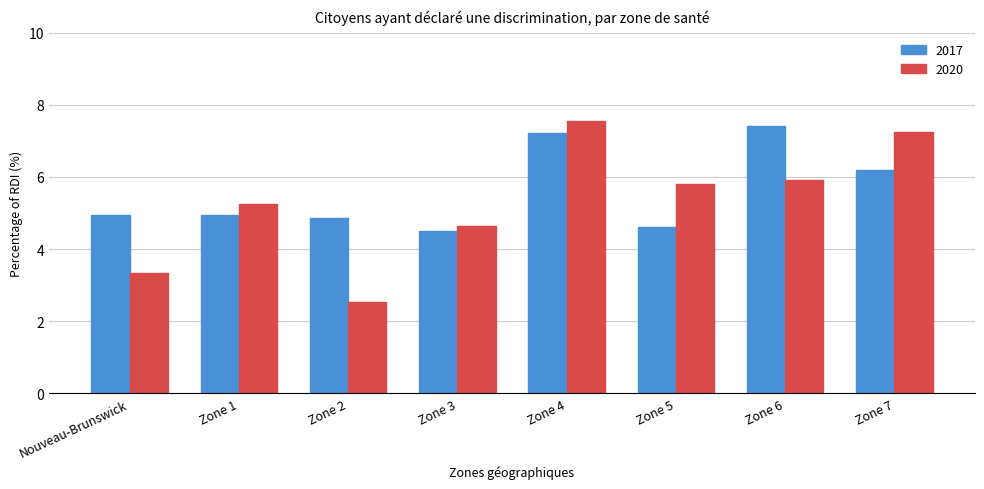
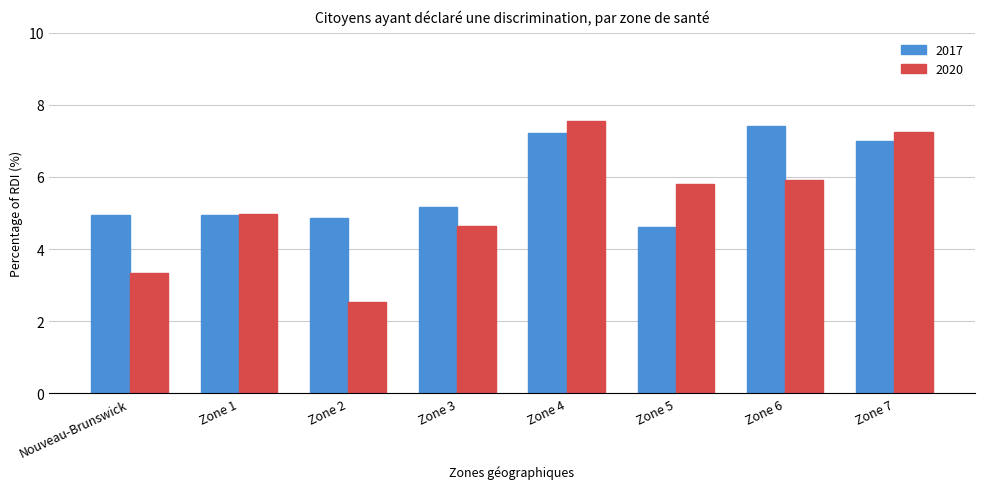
2020, Zone 1: 5.3 -> 5.0
2017, Zone 3: 4.5 -> 5.2
2017, Zone 7: 6.2 -> 7.0
